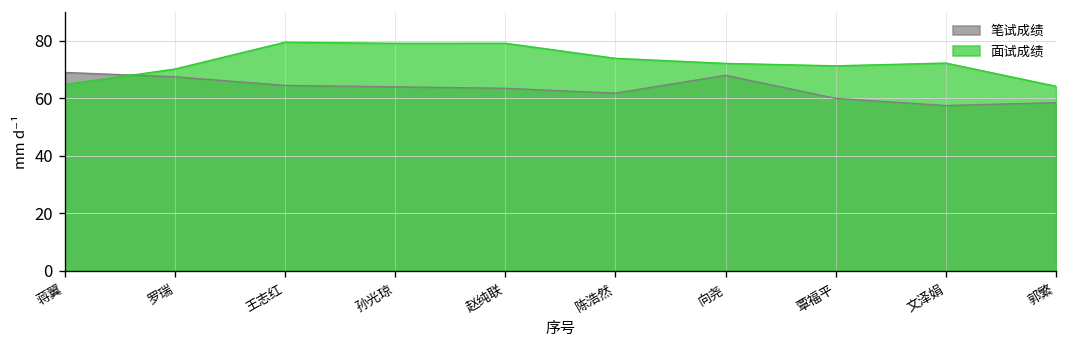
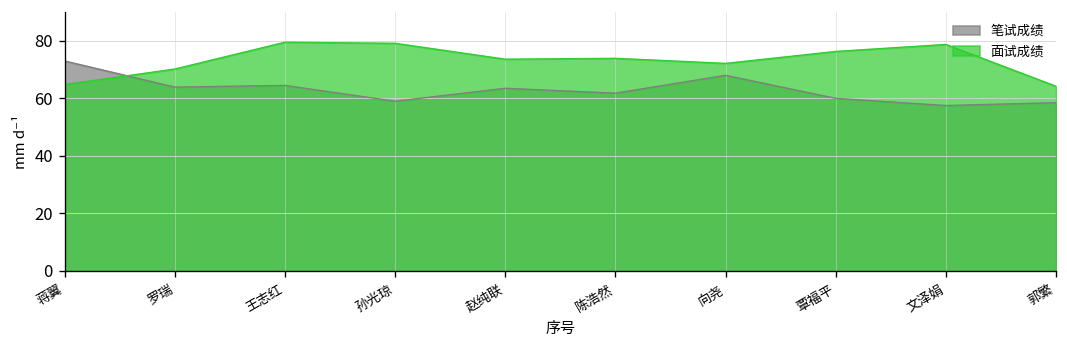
笔试成绩, 蒋翼: 69 -> 73
笔试成绩, 罗瑞: 68 -> 64
笔试成绩, 孙光琼: 64 -> 59
面试成绩, 赵纯联: 79 -> 74
面试成绩, 覃福平: 71 -> 76
面试成绩, 文泽娟: 72 -> 79
